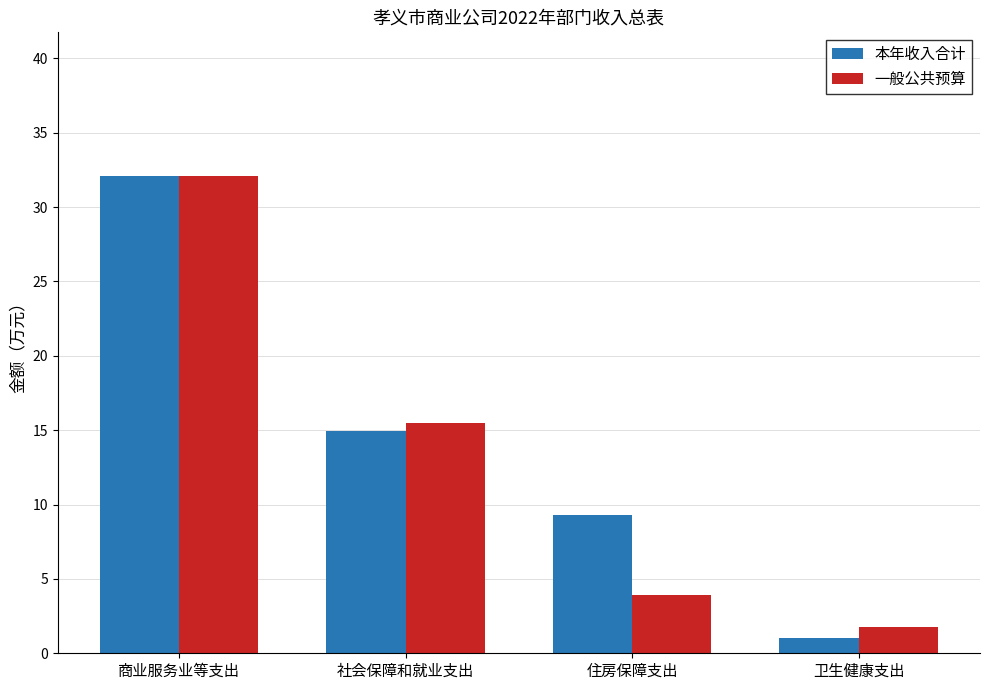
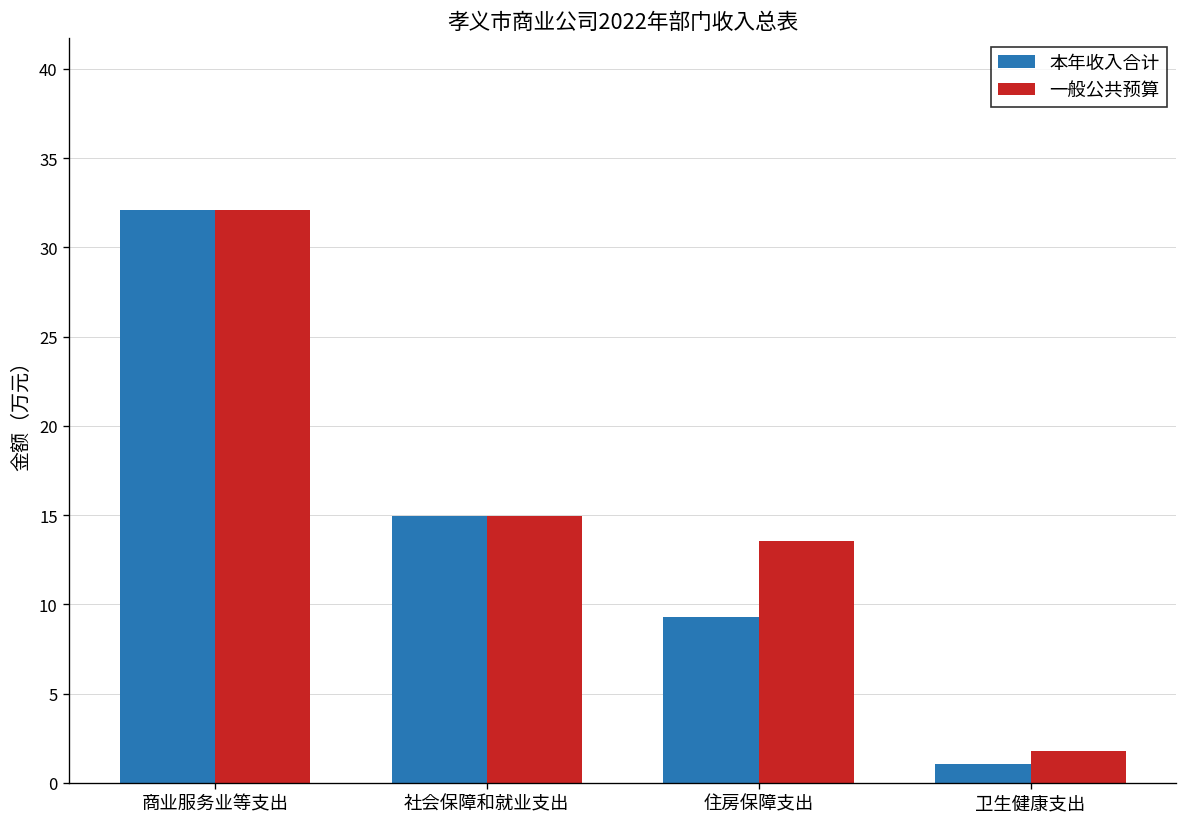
一般公共预算, 社会保障和就业支出: 15.5 -> 15.0
一般公共预算, 住房保障支出: 3.9 -> 13.5
